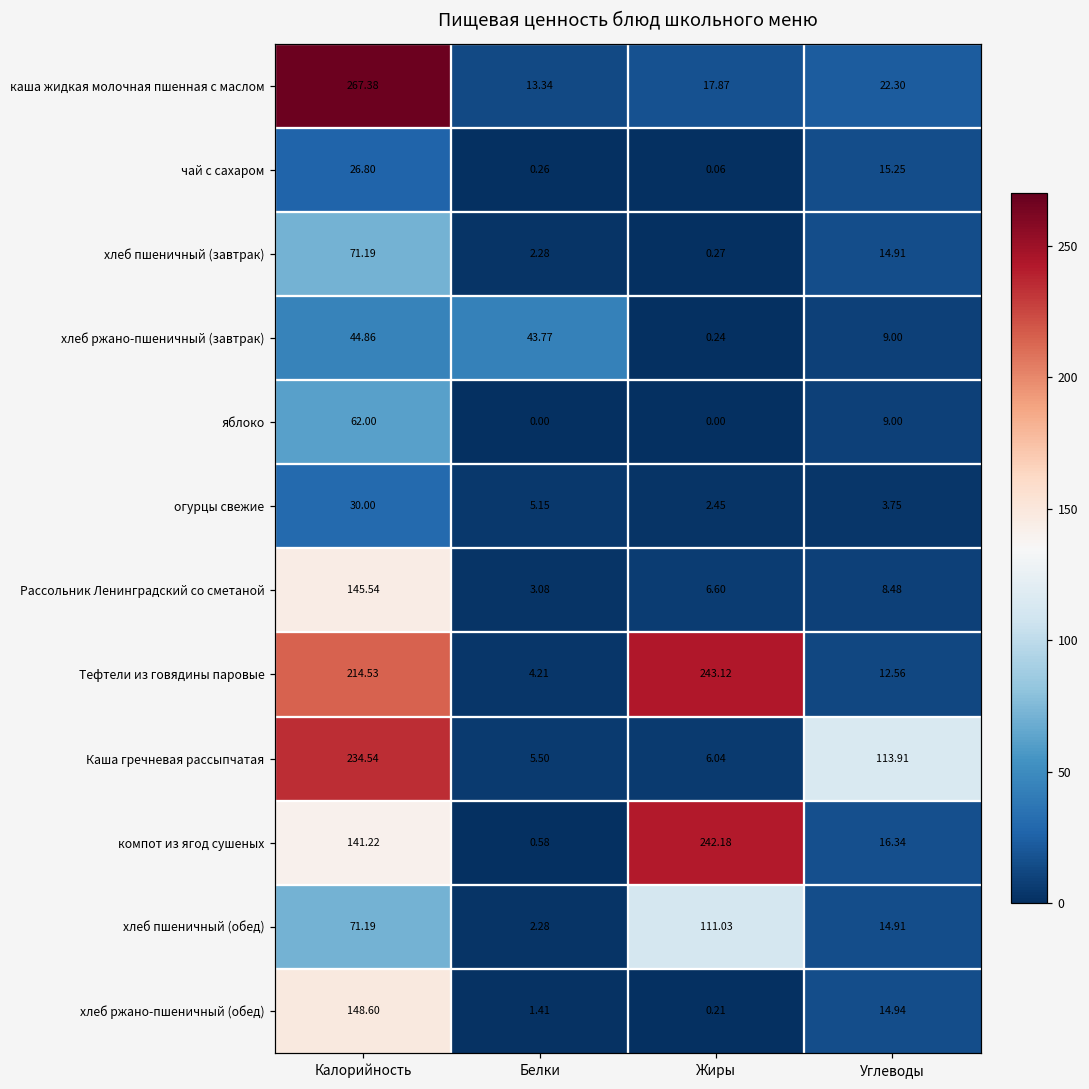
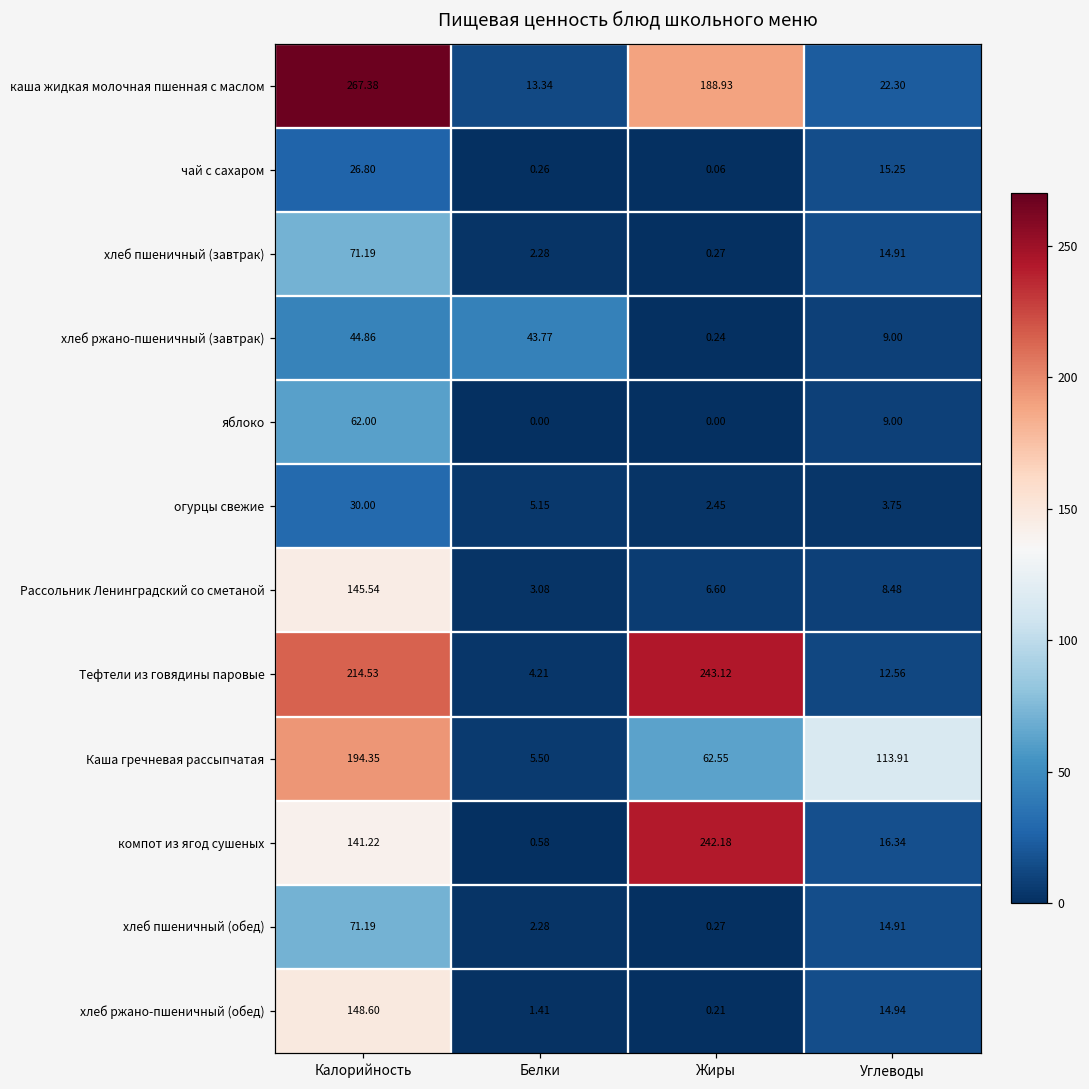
каша жидкая молочная пшенная с маслом, Жиры: 17.87 -> 188.93
Каша гречневая рассыпчатая, Калорийность: 234.54 -> 194.35
Каша гречневая рассыпчатая, Жиры: 6.04 -> 62.55
хлеб пшеничный (обед), Жиры: 111.03 -> 0.27
